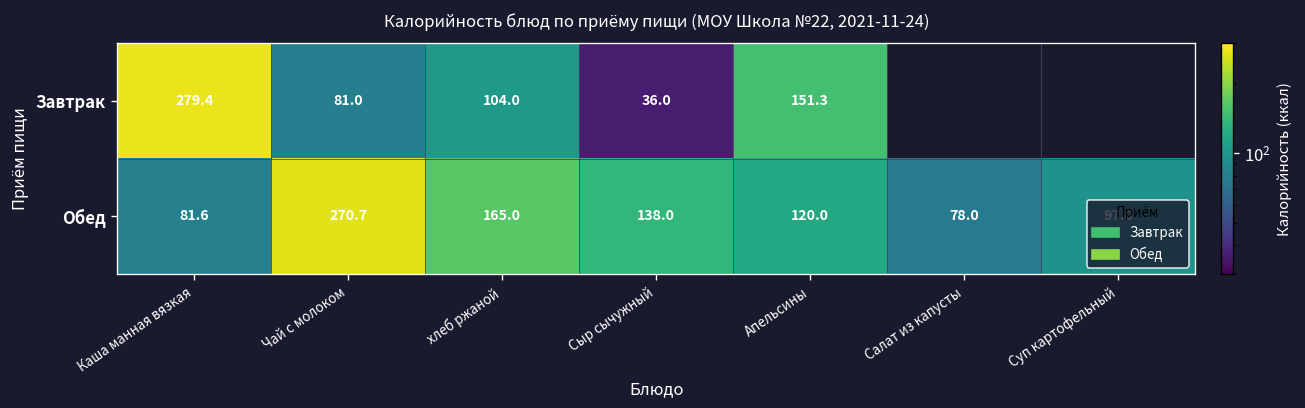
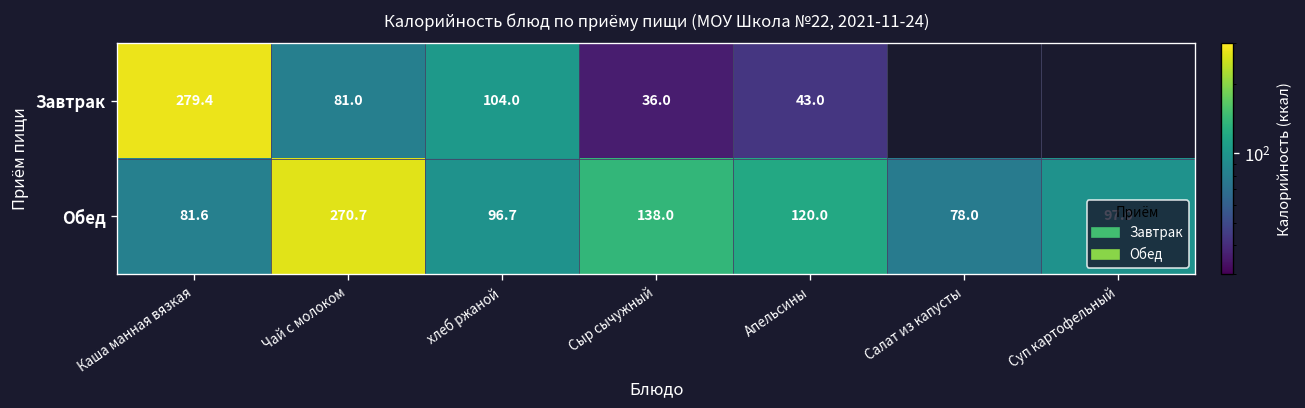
Завтрак, Апельсины: 151.3 -> 43.0
Обед, хлеб ржаной: 165.0 -> 96.7
